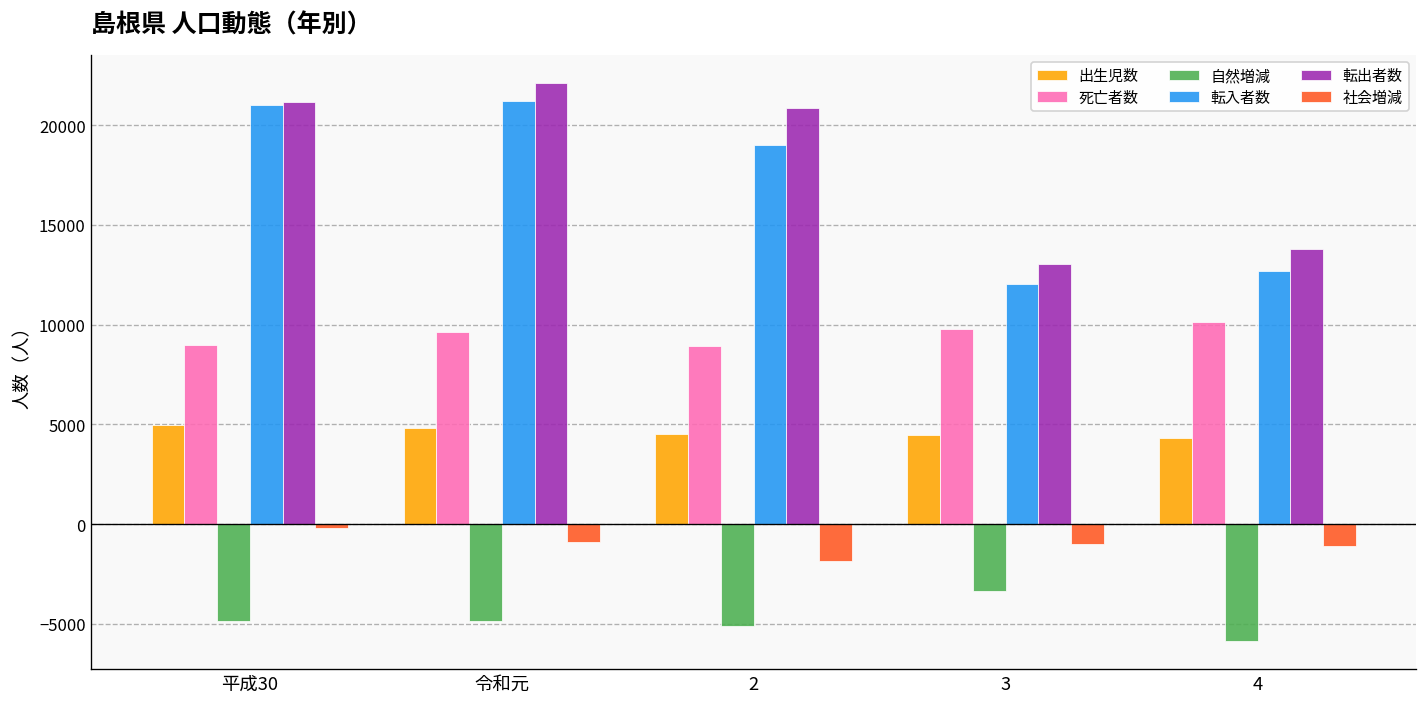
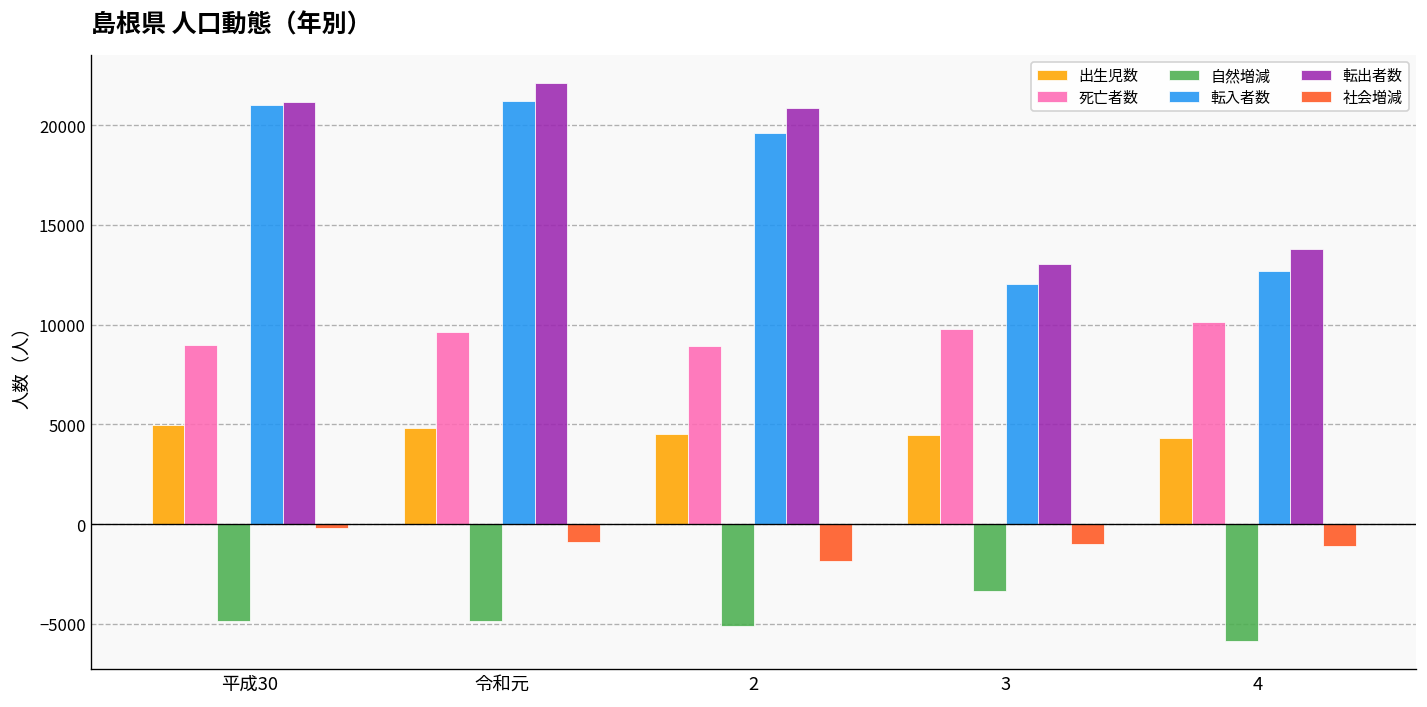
転入者数, 2: 19000 -> 19600
